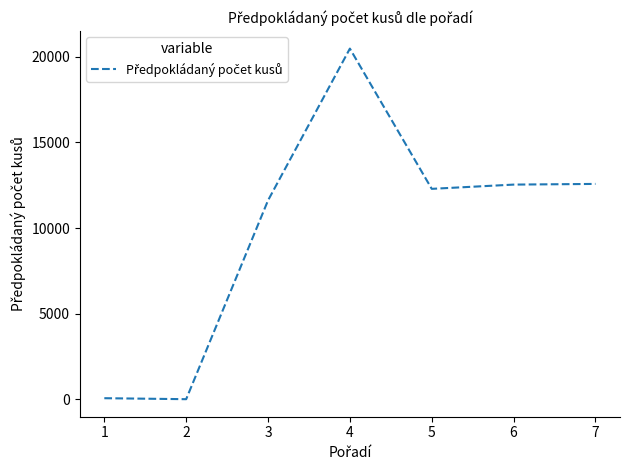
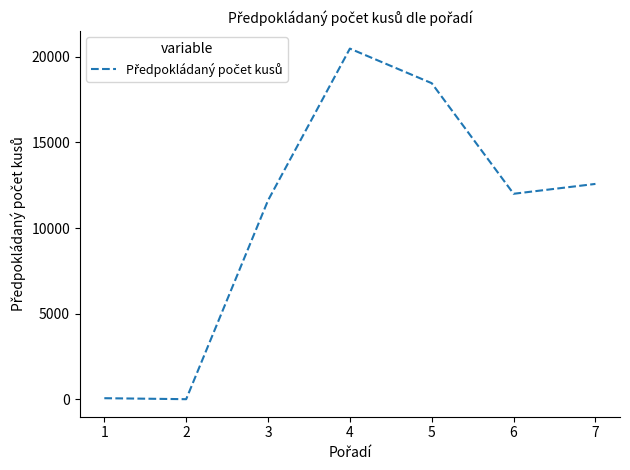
5: 12300 -> 18500
6: 12500 -> 12000
